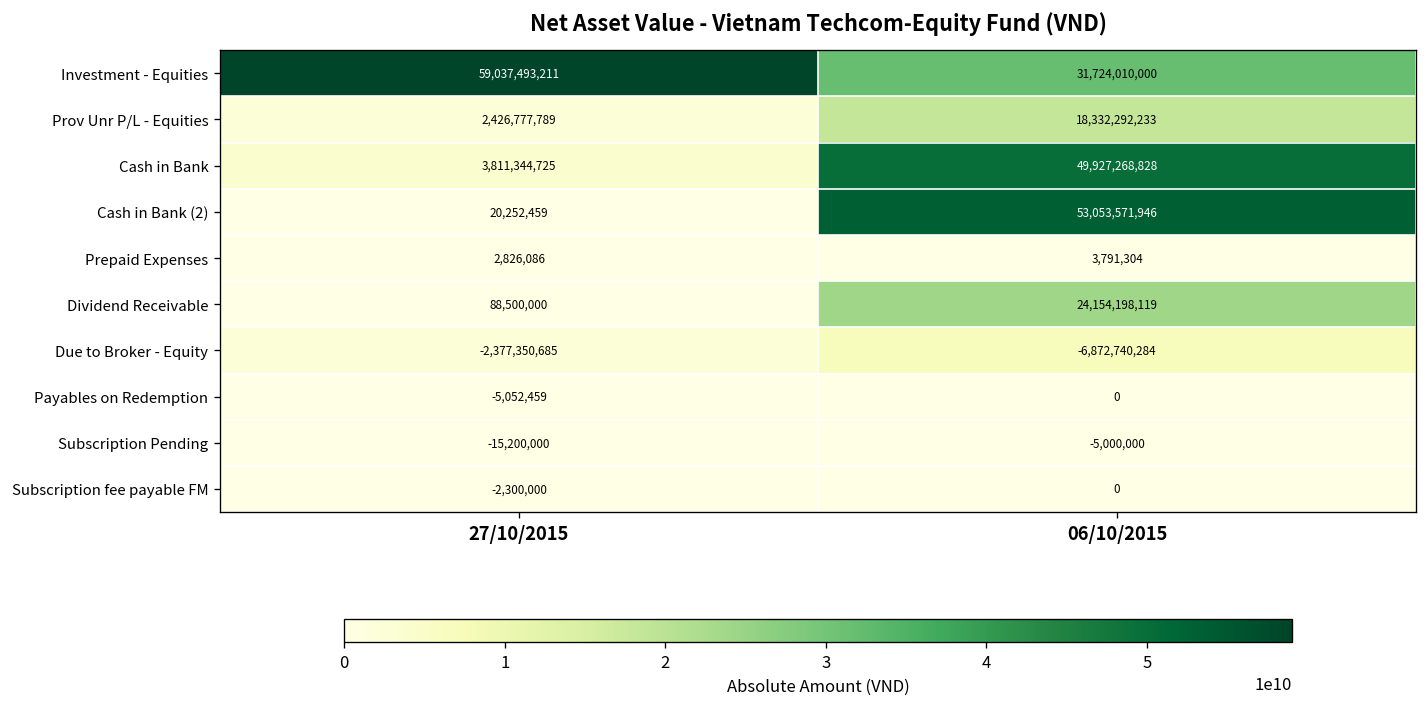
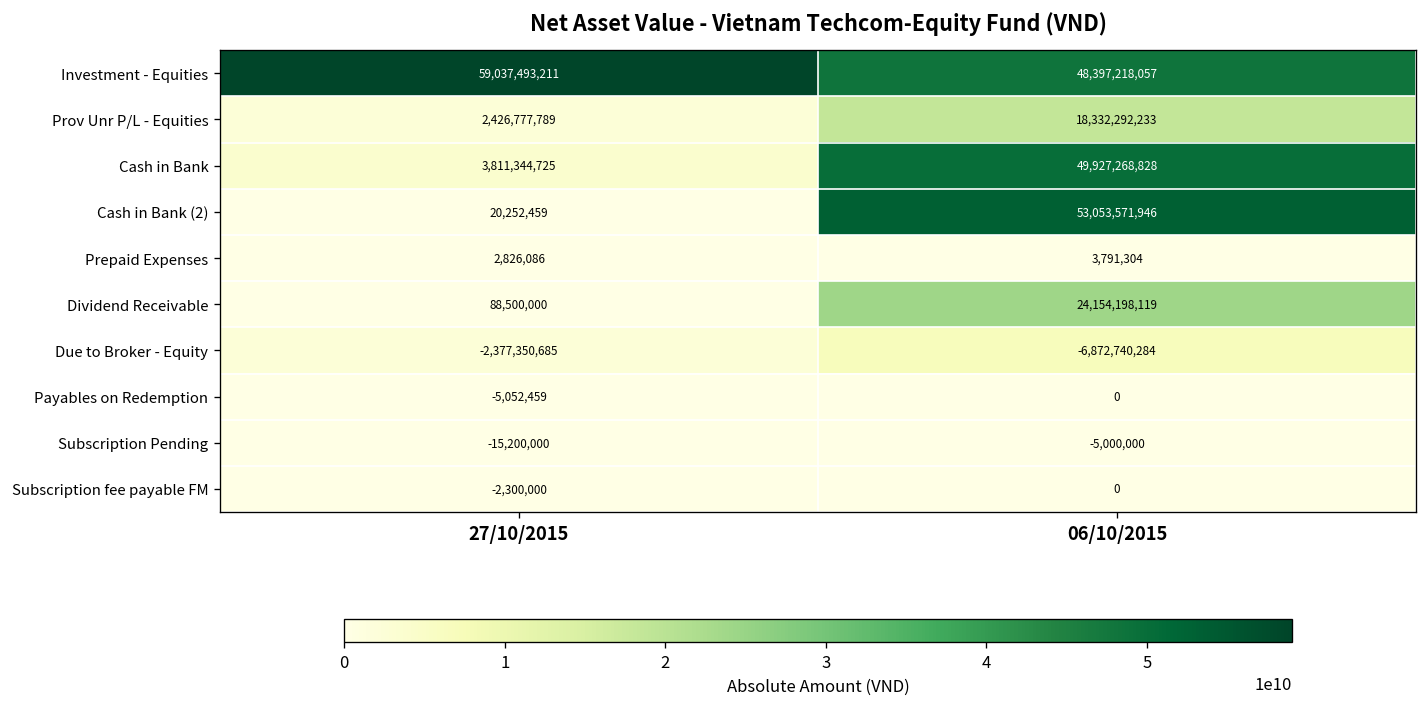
Investment - Equities, 06/10/2015: 31,724,010,000 -> 48,397,218,057
